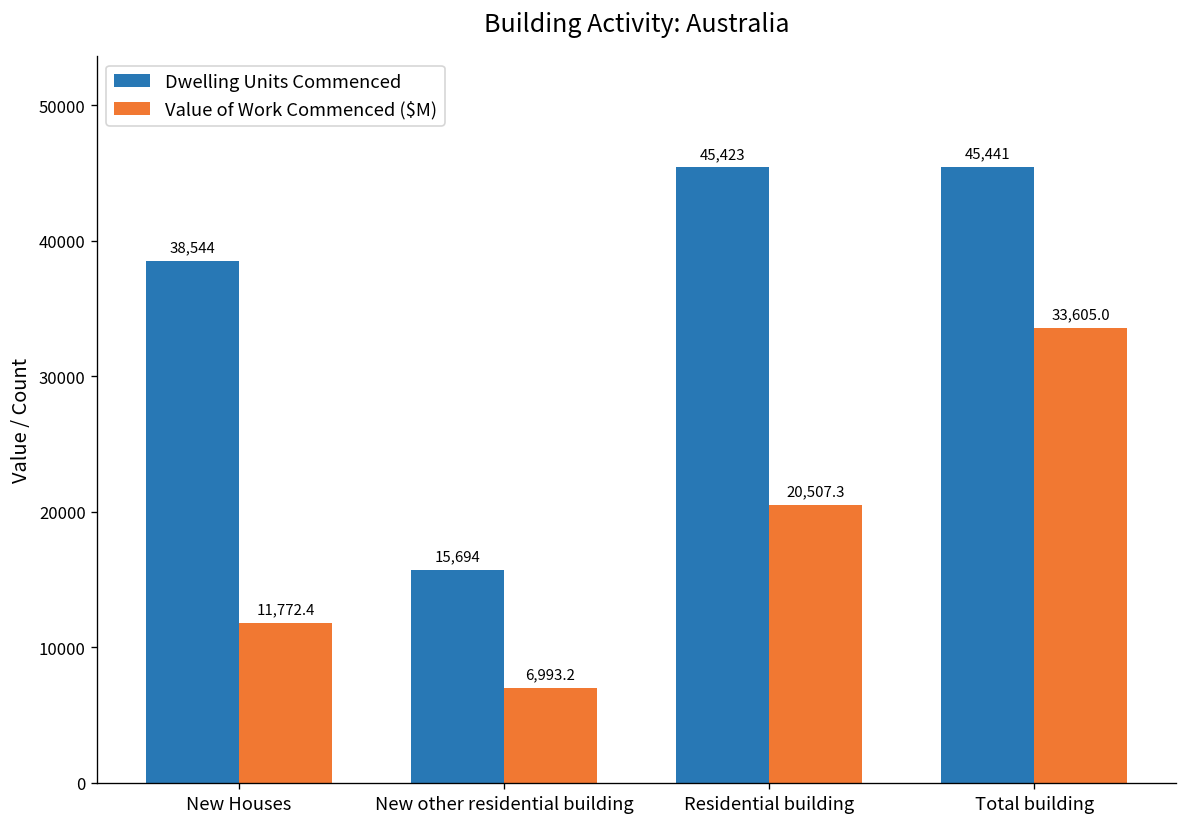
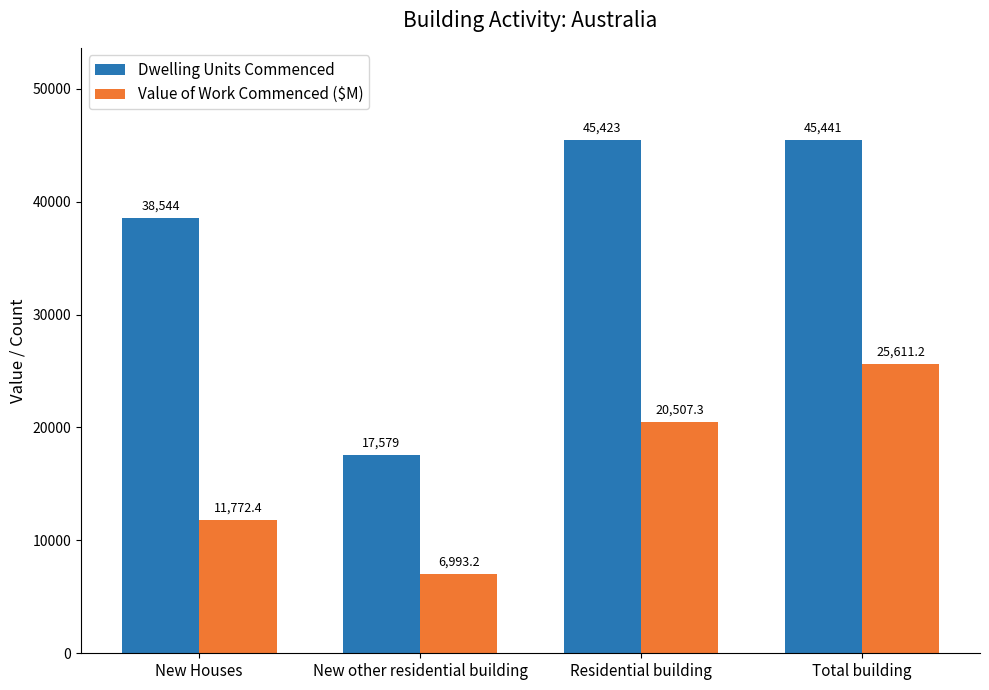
Dwelling Units Commenced, New other residential building: 15,694 -> 17,579
Value of Work Commenced ($M), Total building: 33,605.0 -> 25,611.2
